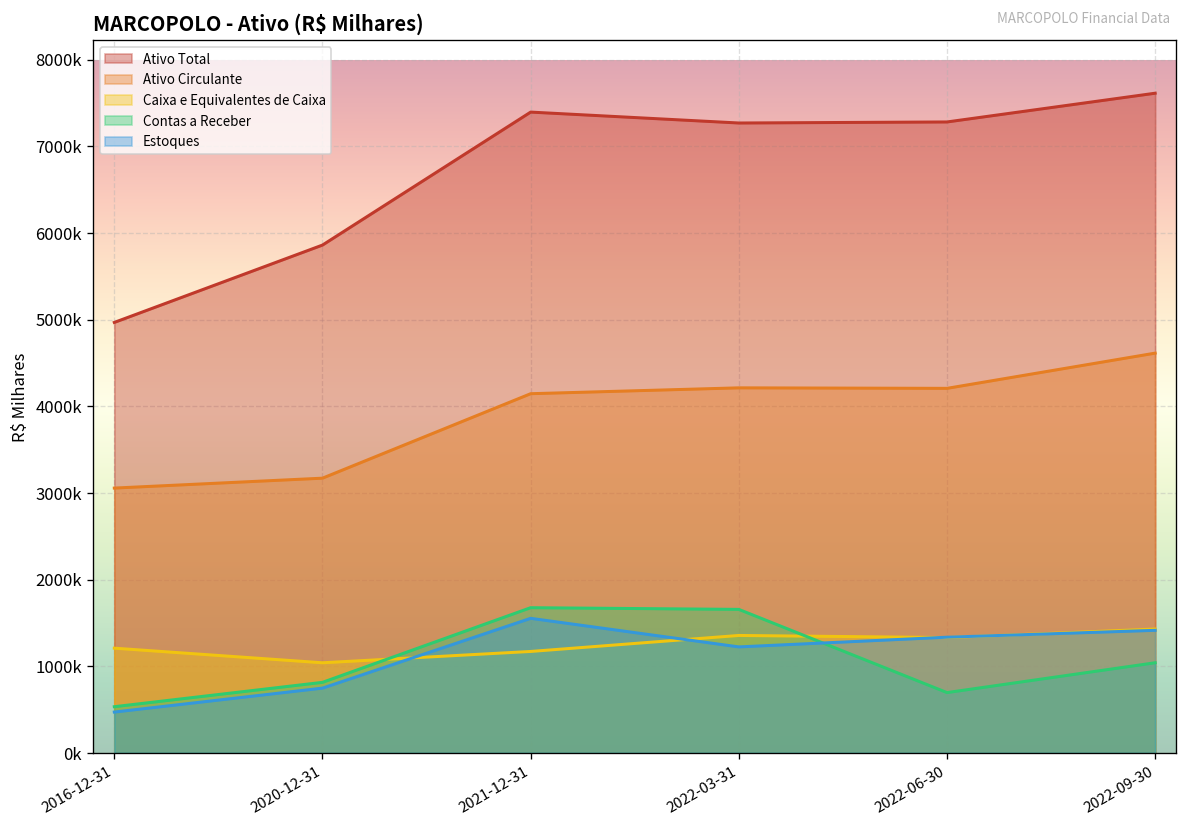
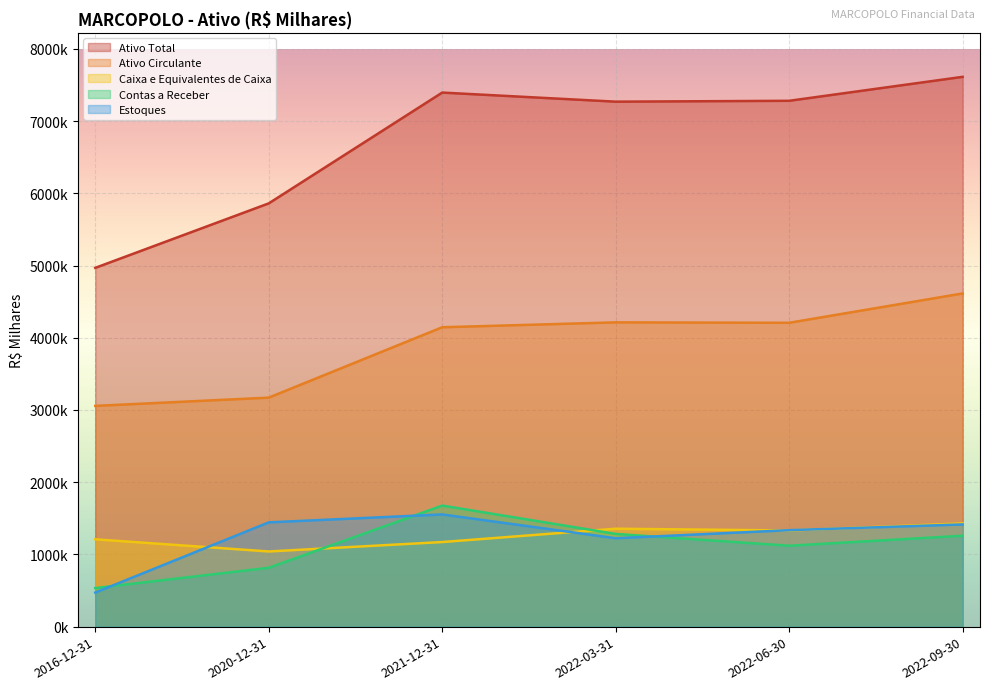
Estoques, 2020-12-31: 700000 -> 1400000
Contas a Receber, 2022-03-31: 1700000 -> 1300000
Contas a Receber, 2022-06-30: 700000 -> 1100000
Contas a Receber, 2022-09-30: 1000000 -> 1300000
